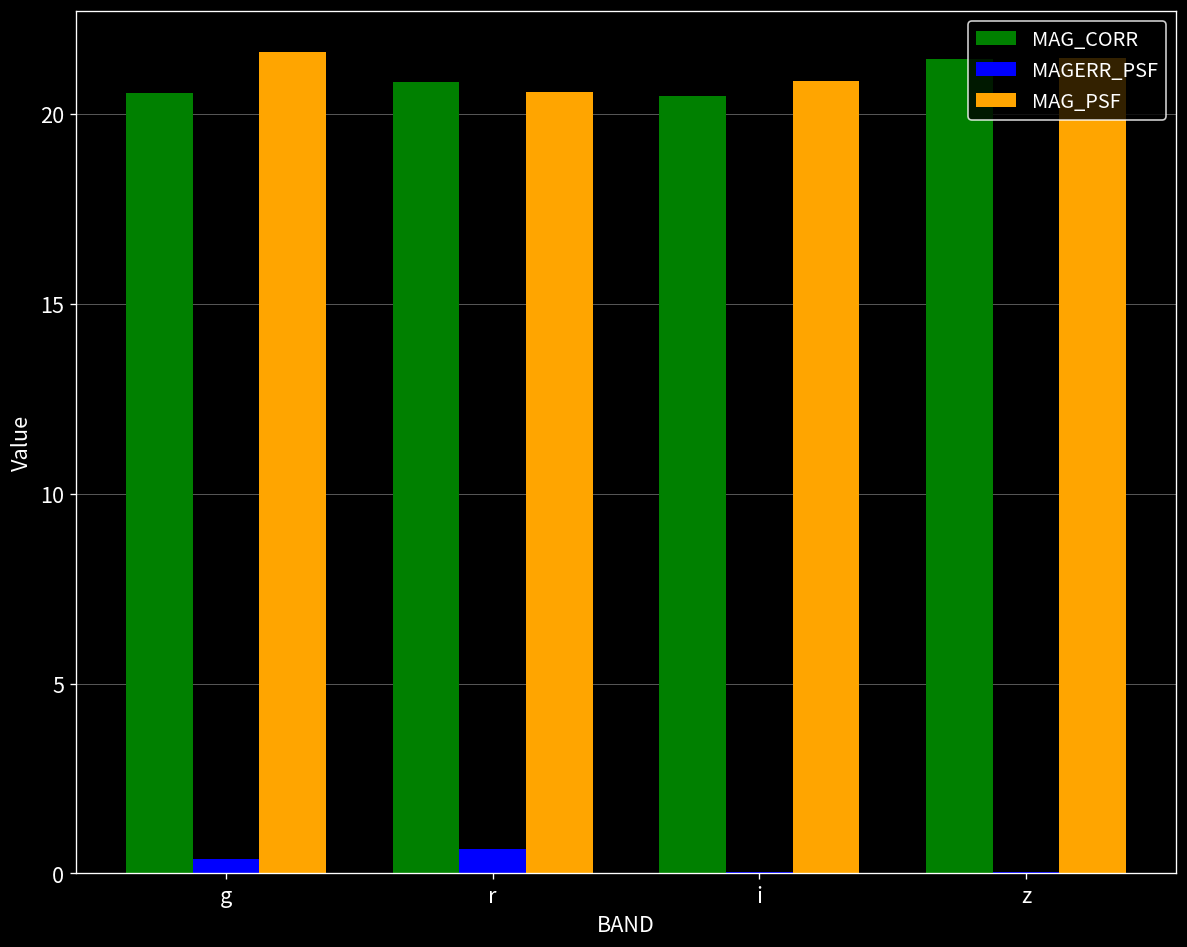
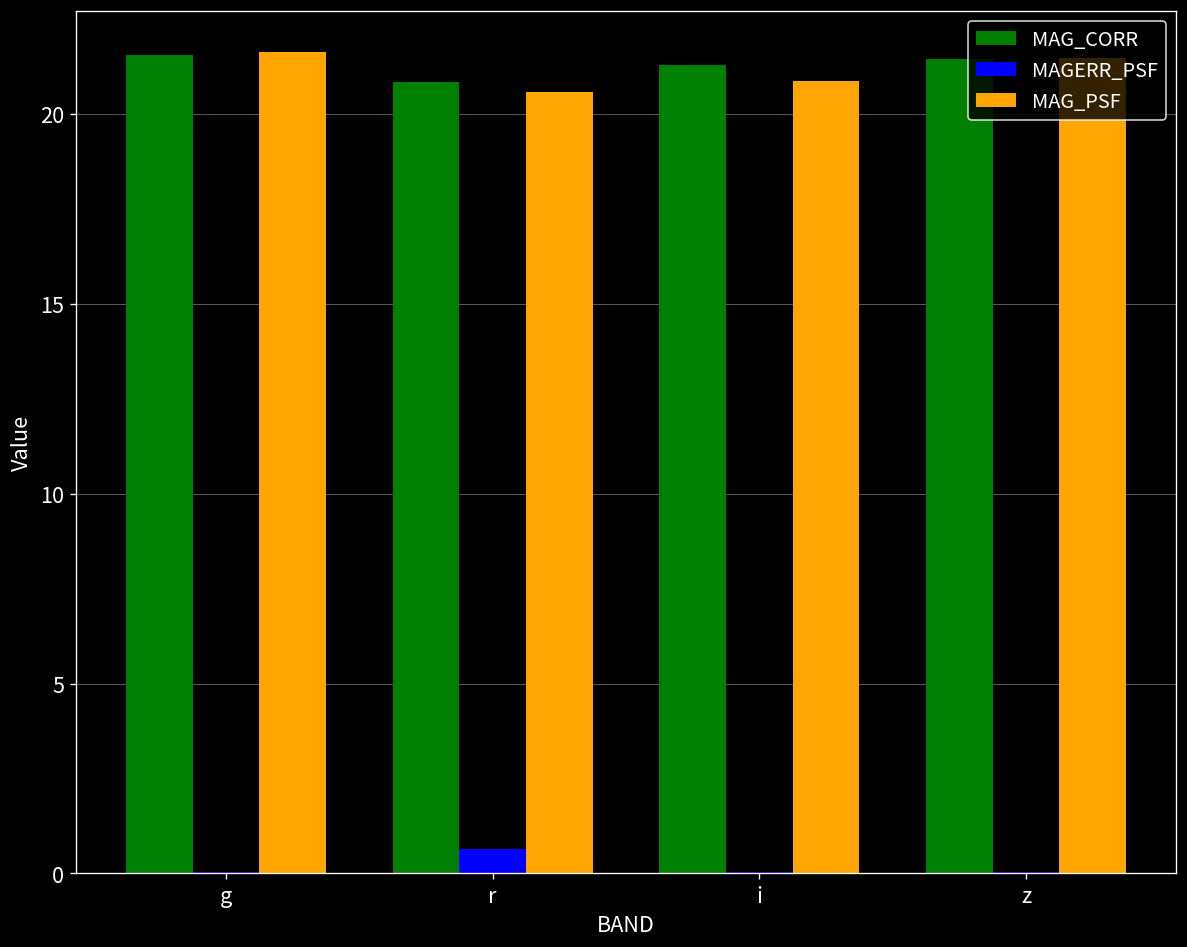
MAG_CORR, g: 20.5 -> 21.5
MAGERR_PSF, g: 0.4 -> 0.0
MAG_CORR, i: 20.5 -> 21.3
